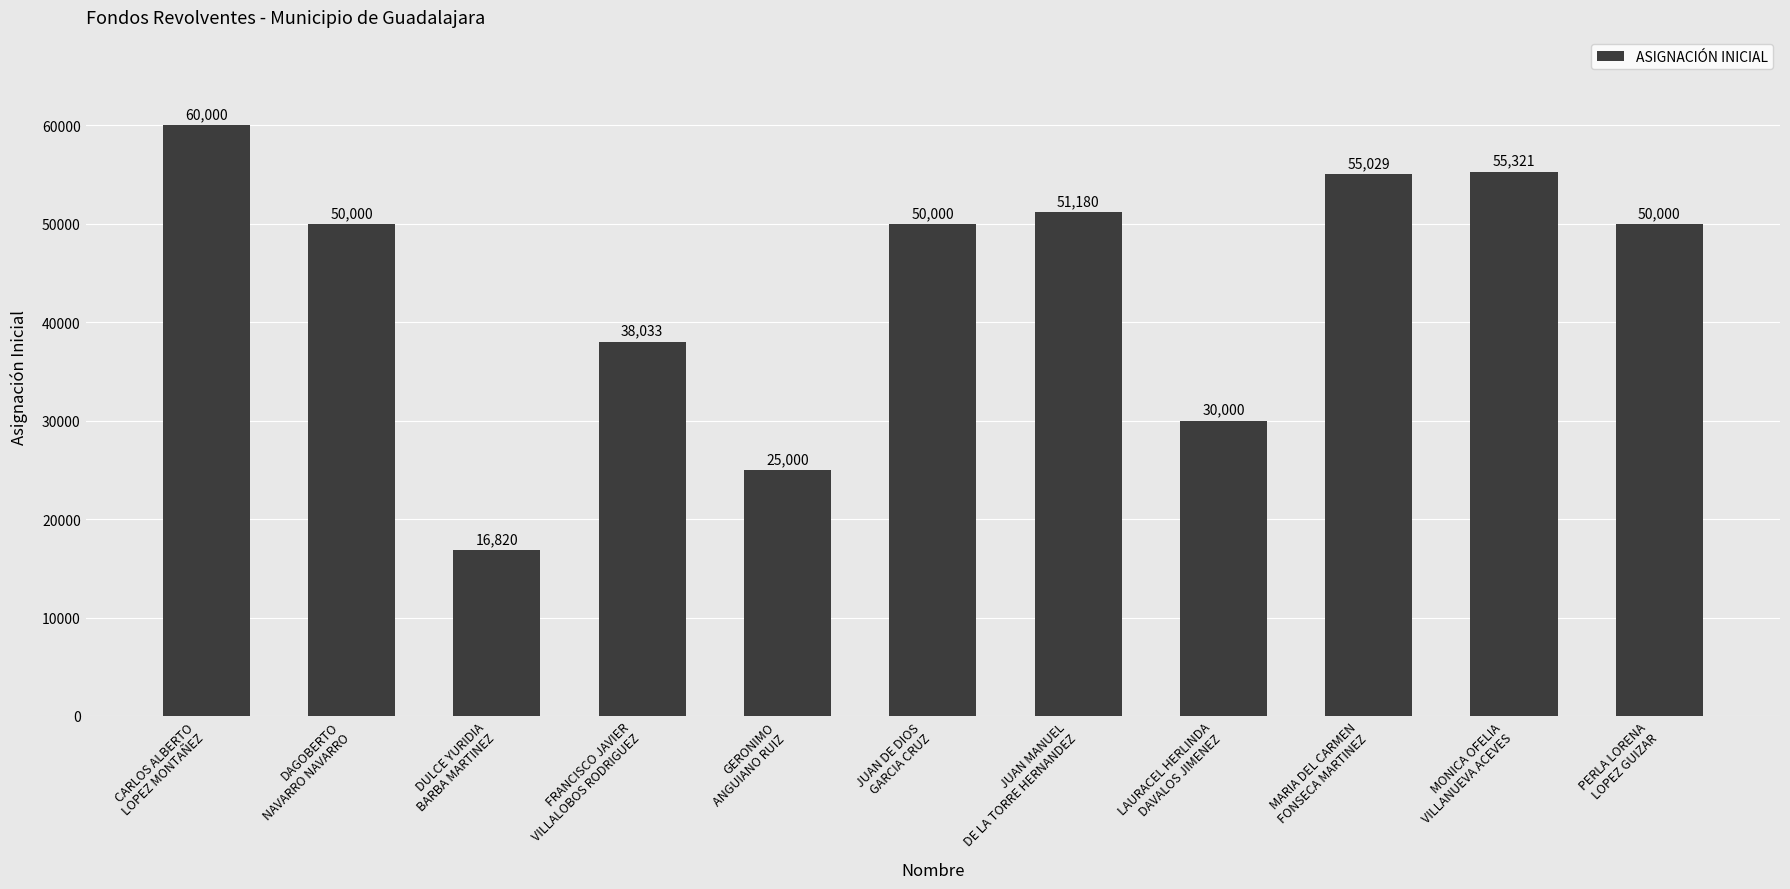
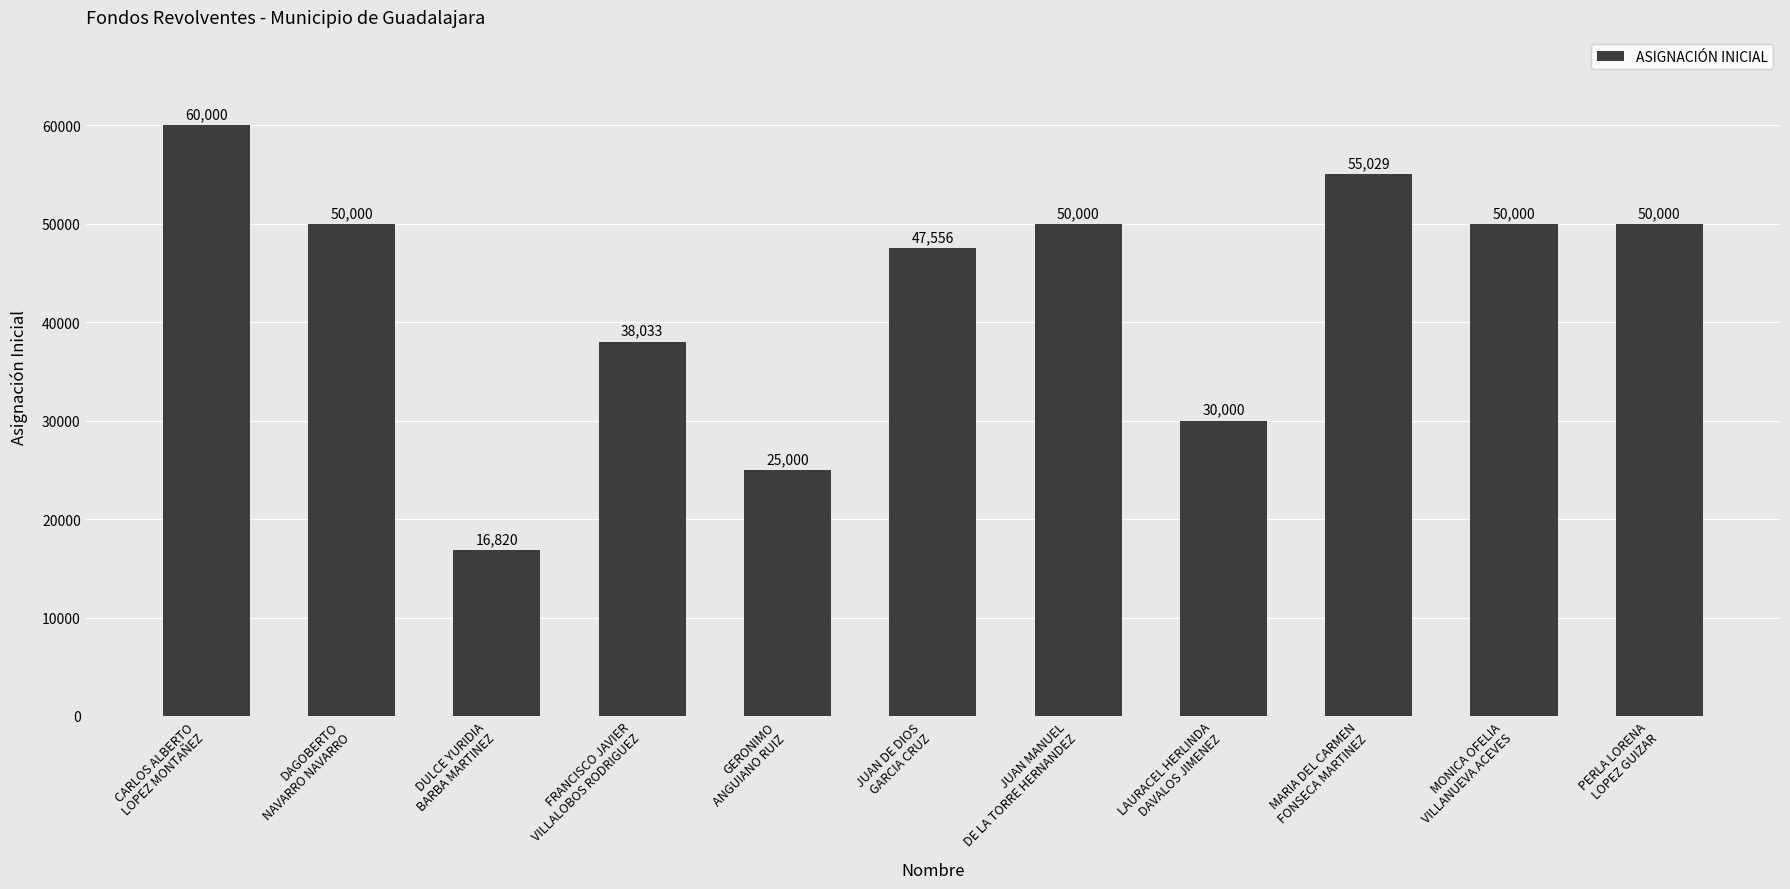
JUAN DE DIOS GARCIA CRUZ: 50,000 -> 47,556
JUAN MANUEL DE LA TORRE HERNANDEZ: 51,180 -> 50,000
MONICA OFELIA VILLANUEVA ACEVES: 55,321 -> 50,000
